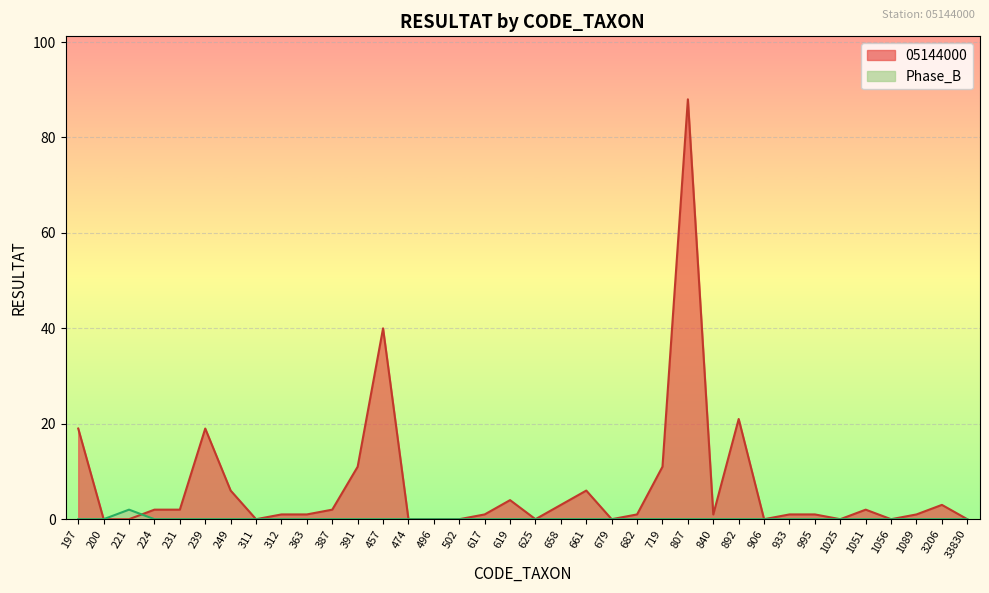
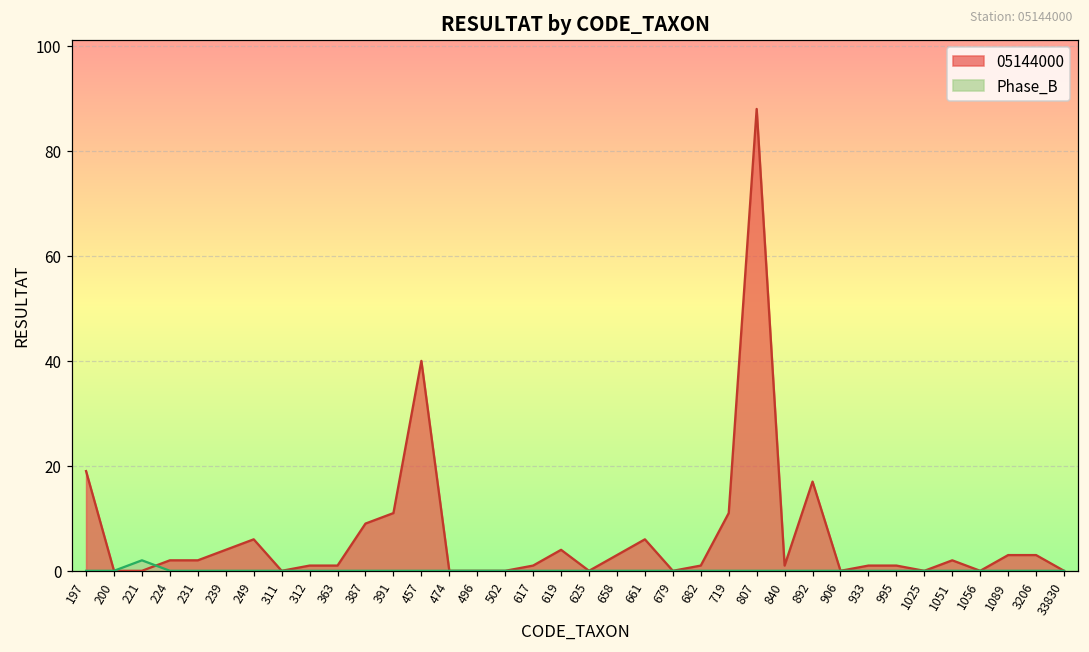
05144000, 239: 19 -> 4
05144000, 387: 2 -> 9
05144000, 892: 21 -> 17
05144000, 1089: 1 -> 3
